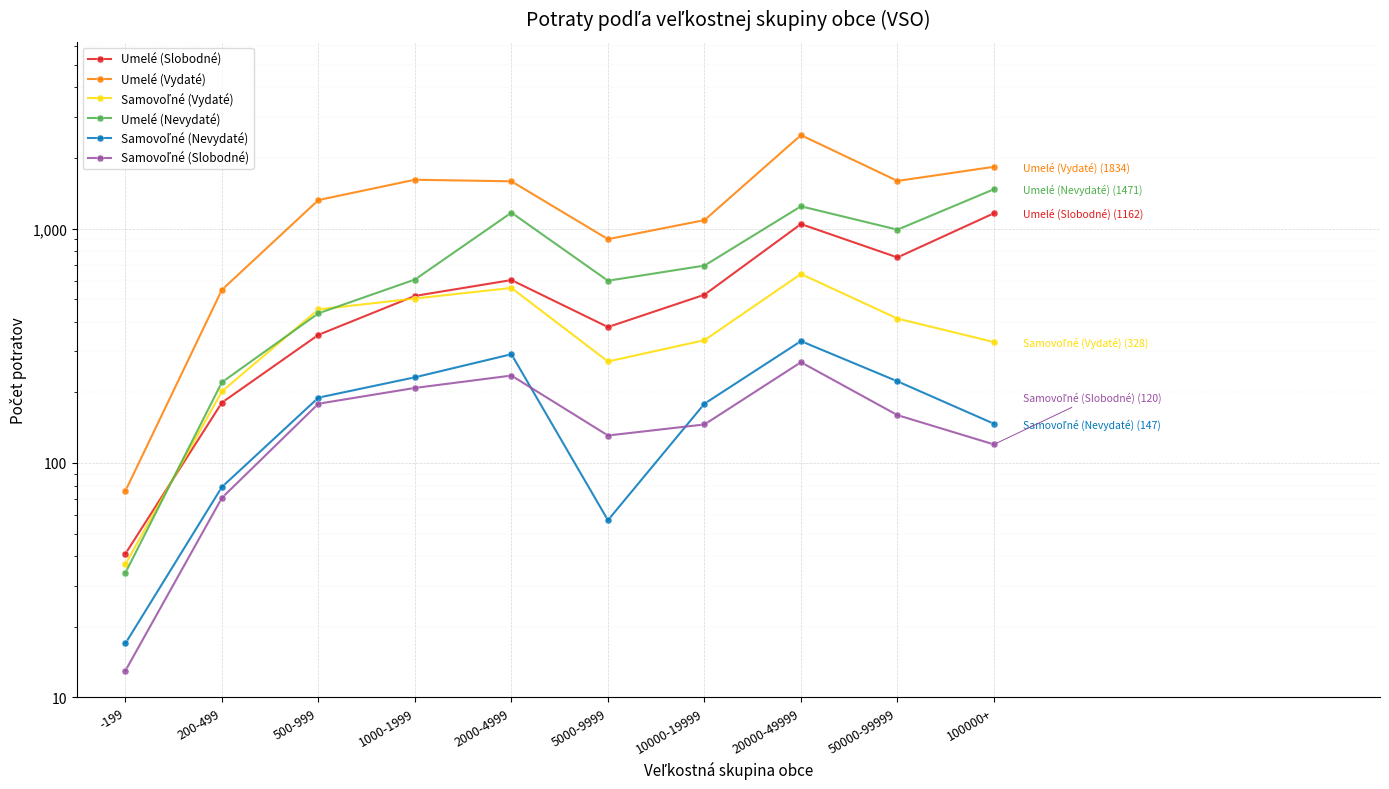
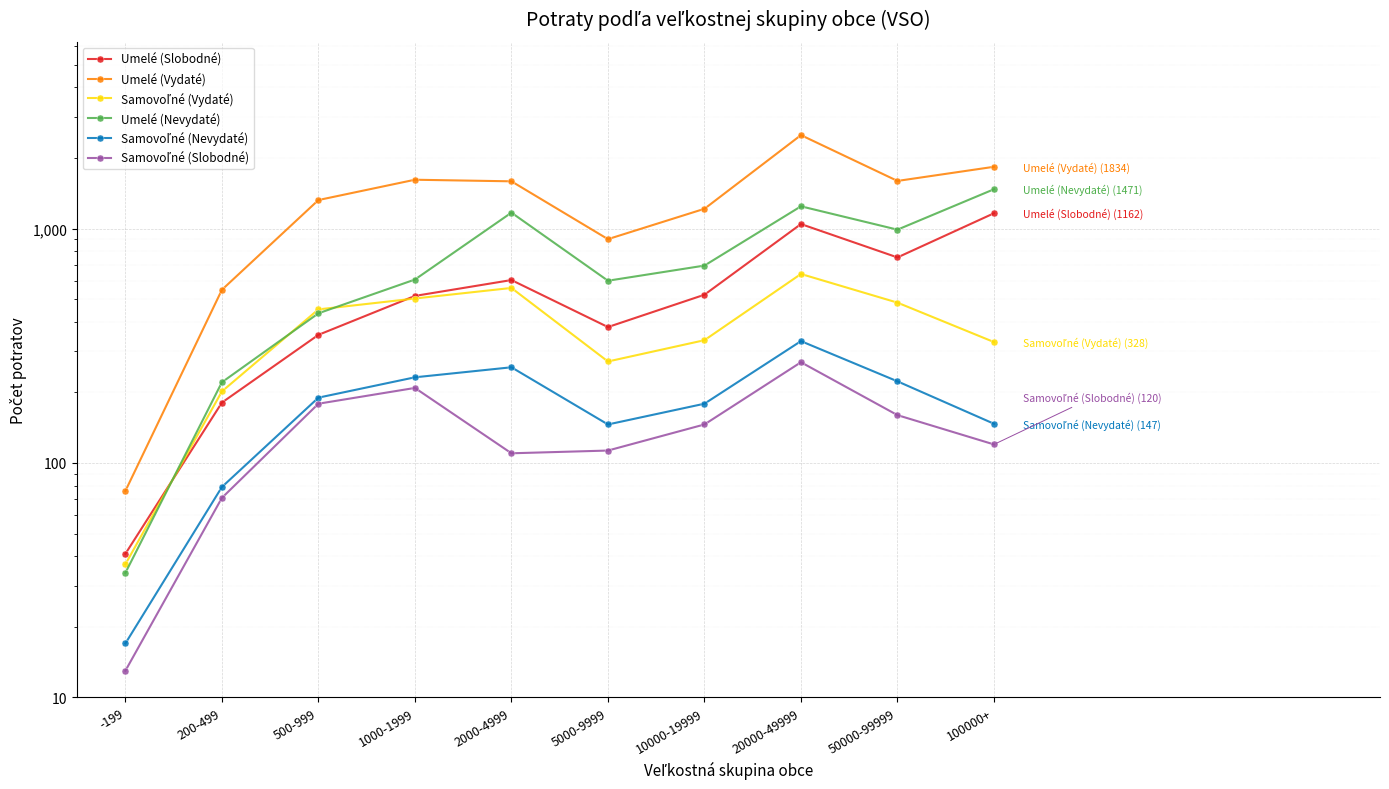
Samovoľné (Nevydaté), 2000-4999: 290 -> 260
Samovoľné (Slobodné), 2000-4999: 240 -> 110
Samovoľné (Nevydaté), 5000-9999: 57 -> 150
Samovoľné (Slobodné), 5000-9999: 130 -> 110
Umelé (Vydaté), 10000-19999: 1,100 -> 1,200
Samovoľné (Vydaté), 50000-99999: 410 -> 480
